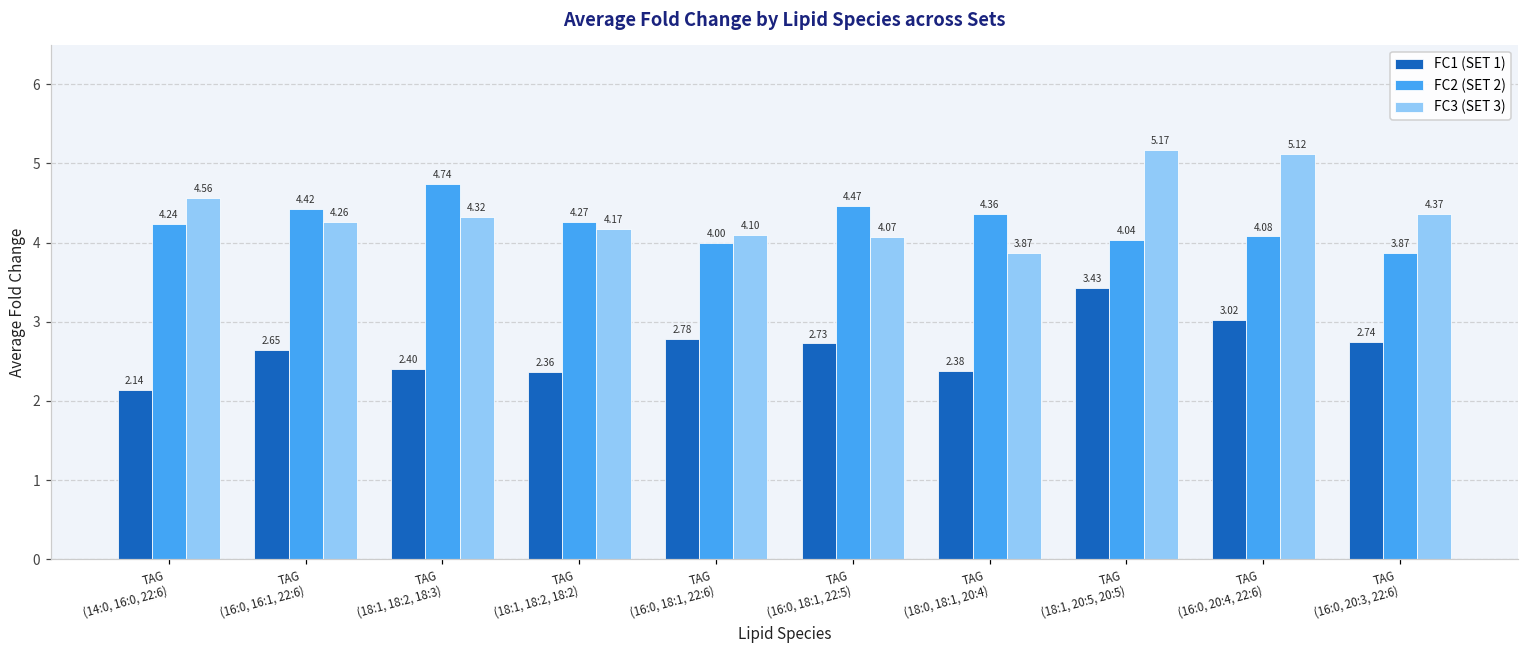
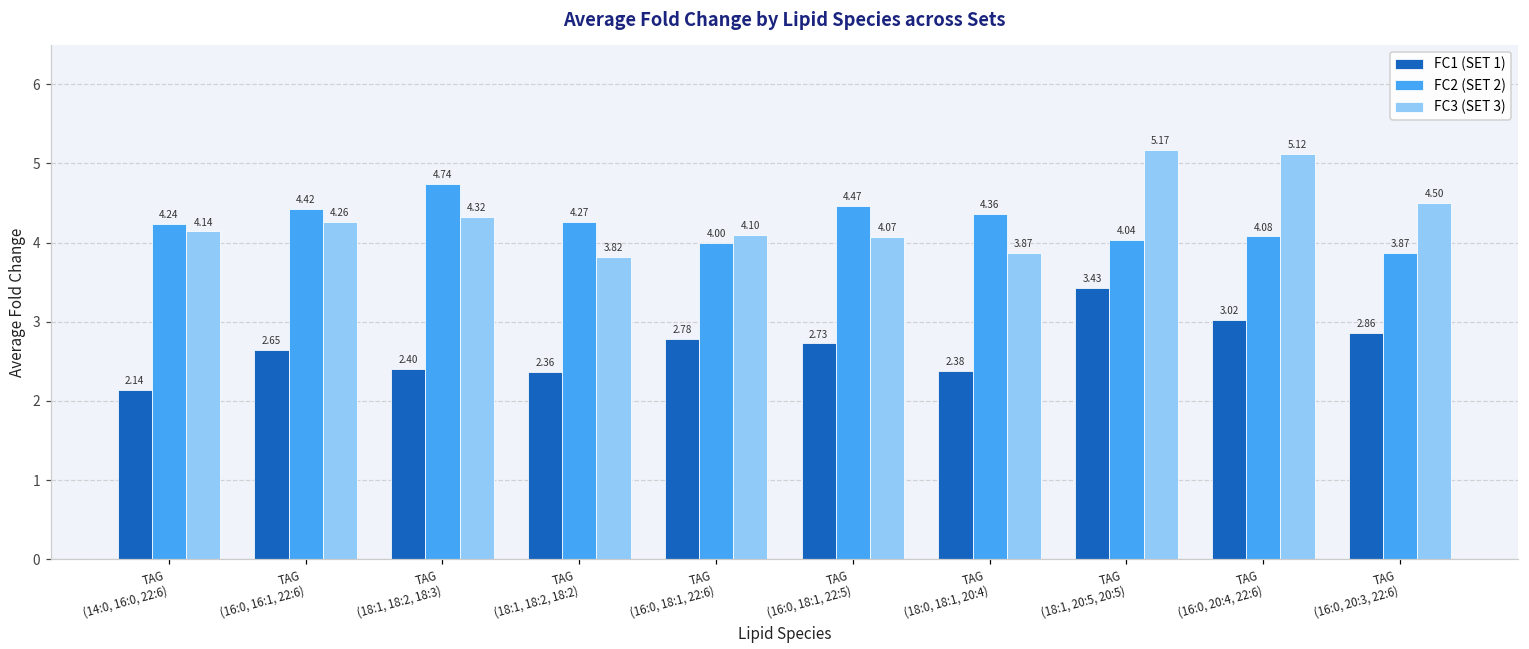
FC3 (SET 3), TAG (14:0, 16:0, 22:6): 4.56 -> 4.14
FC3 (SET 3), TAG (18:1, 18:2, 18:2): 4.17 -> 3.82
FC1 (SET 1), TAG (16:0, 20:3, 22:6): 2.74 -> 2.86
FC3 (SET 3), TAG (16:0, 20:3, 22:6): 4.37 -> 4.50
